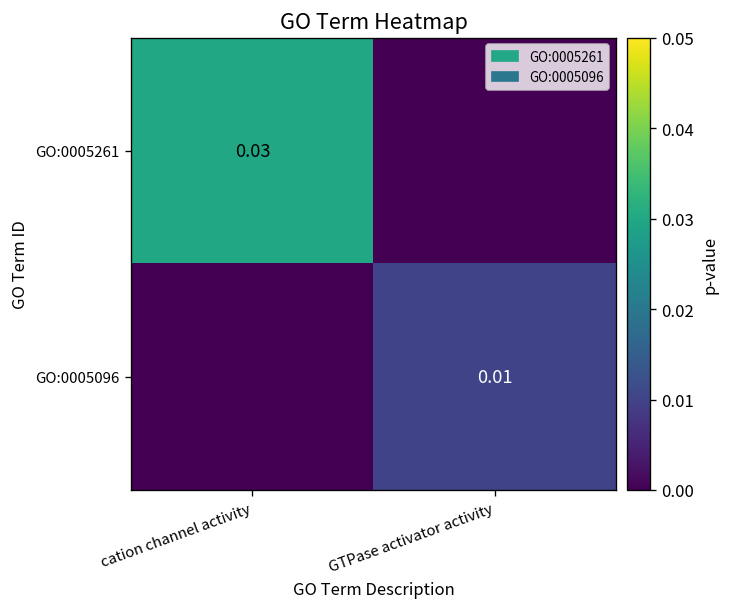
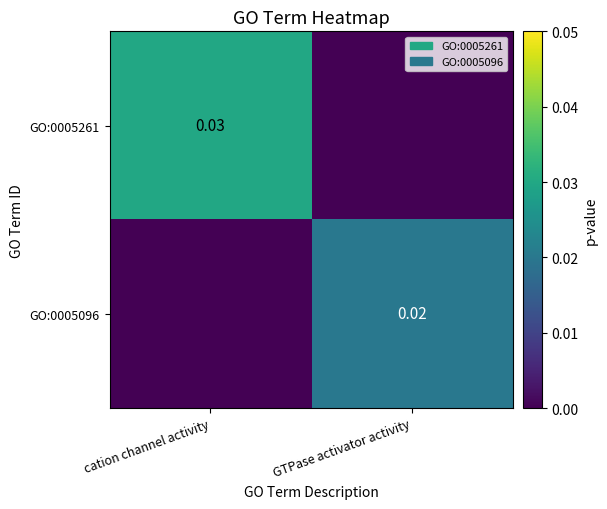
GO:0005096, GTPase activator activity: 0.01 -> 0.02
